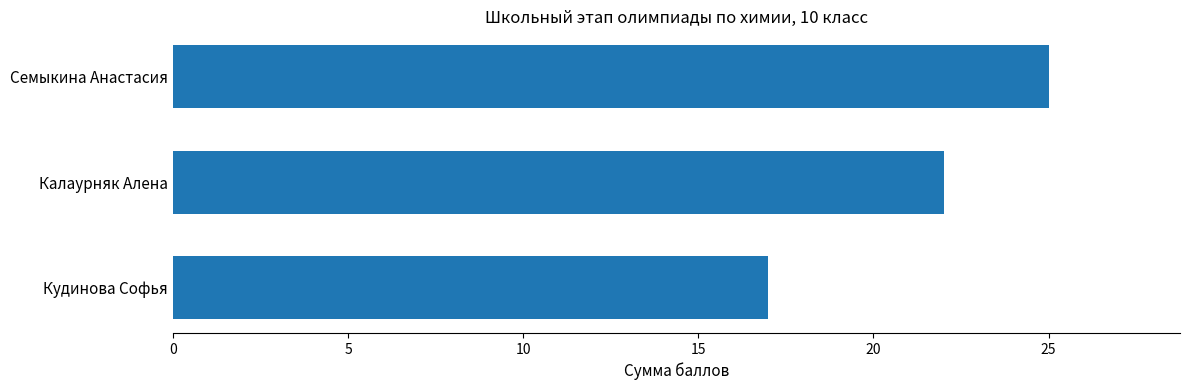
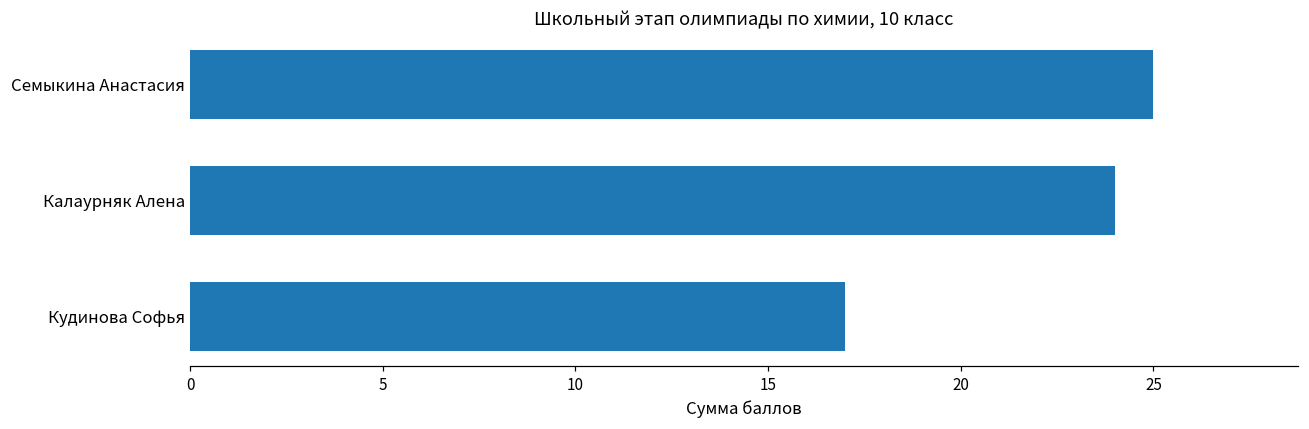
Калаурняк Алена: 22 -> 24
